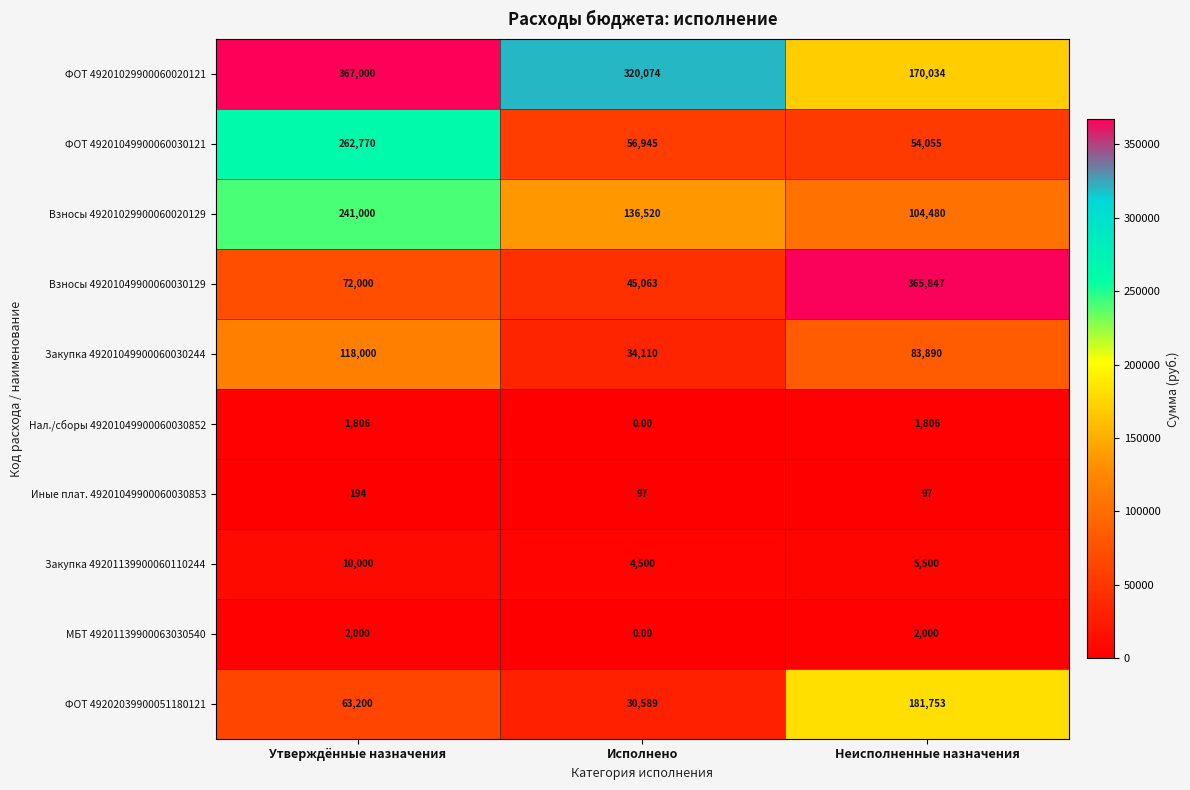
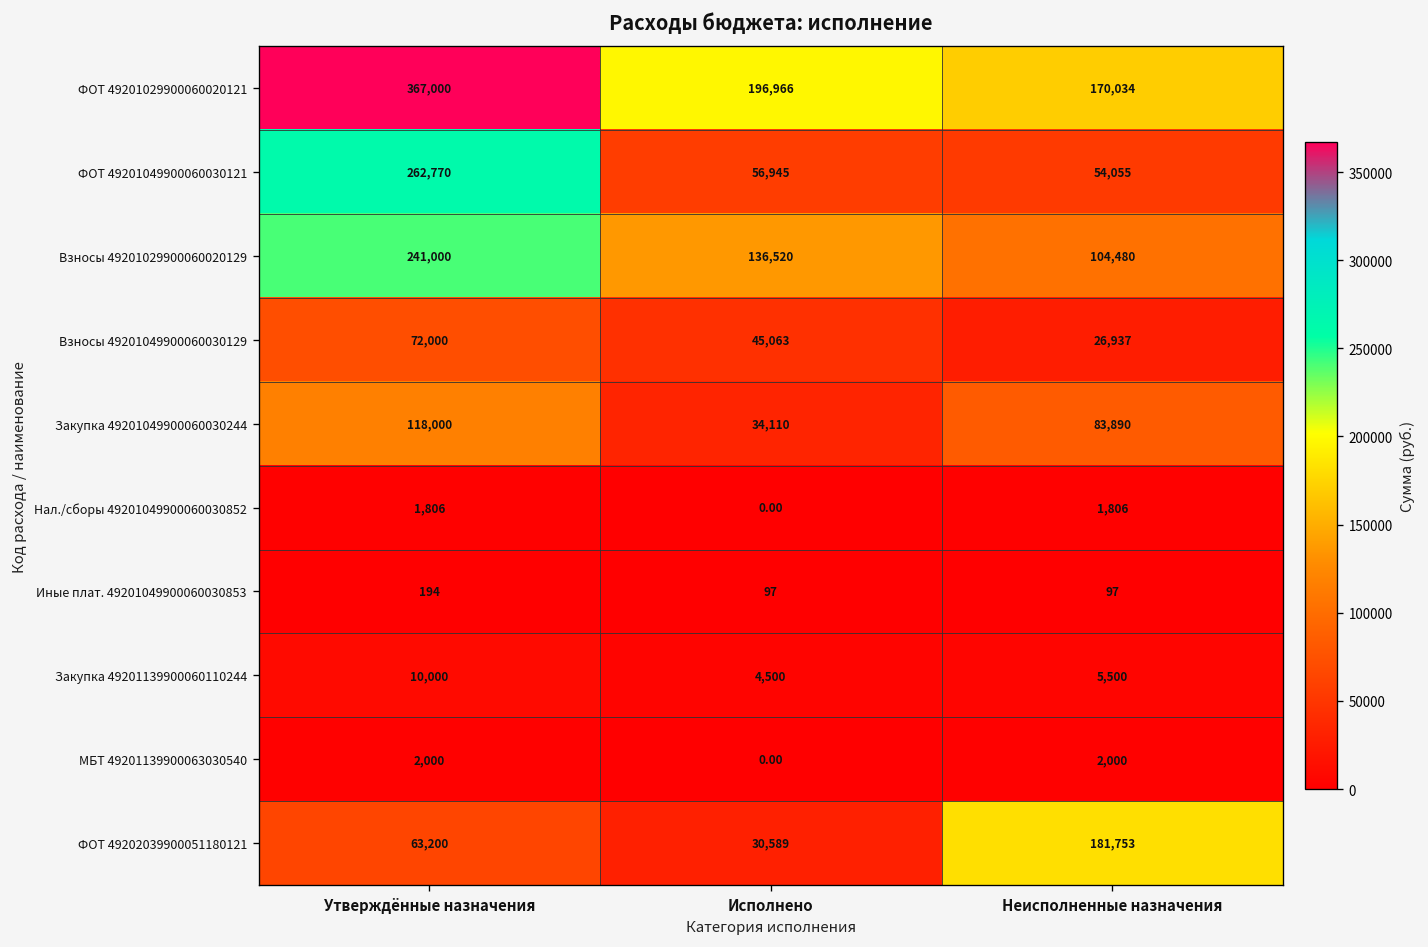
ФОТ 49201029900060020121, Исполнено: 320,074 -> 196,966
Взносы 49201049900060030129, Неисполненные назначения: 365,847 -> 26,937
